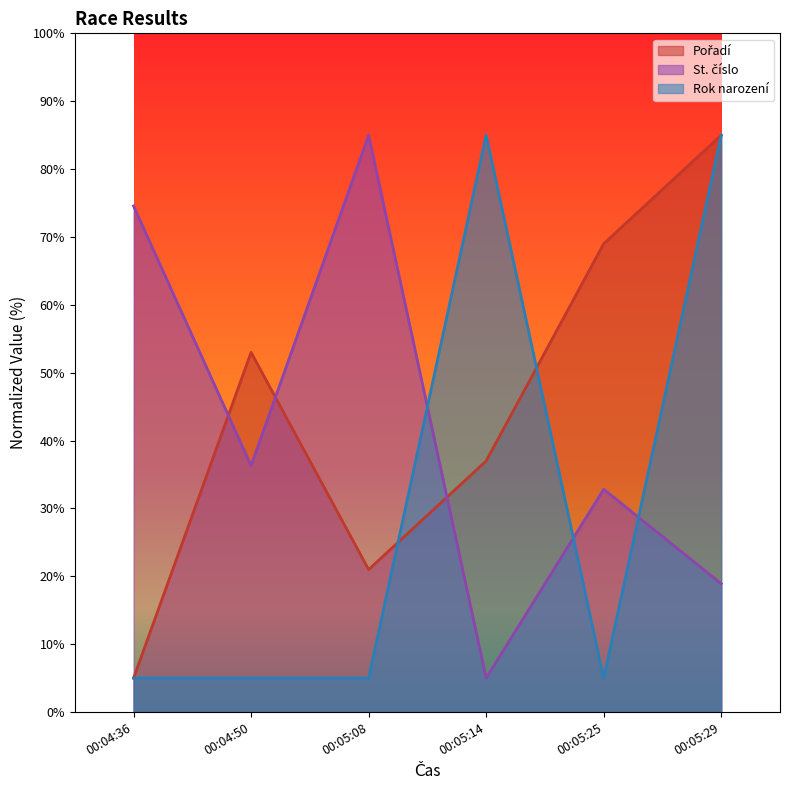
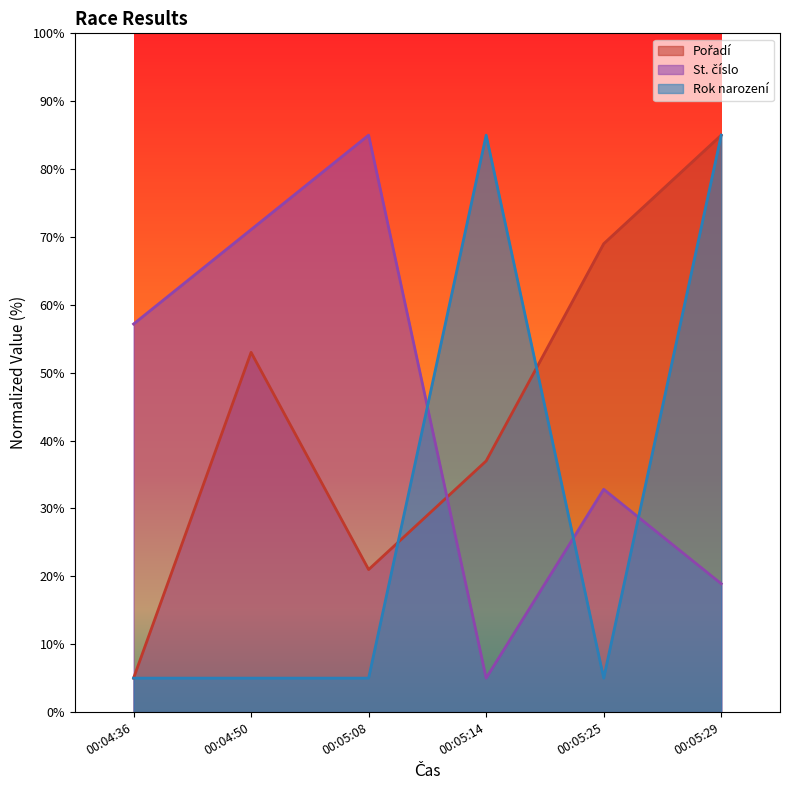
St. číslo, 00:04:36: 75% -> 57%
St. číslo, 00:04:50: 36% -> 71%
